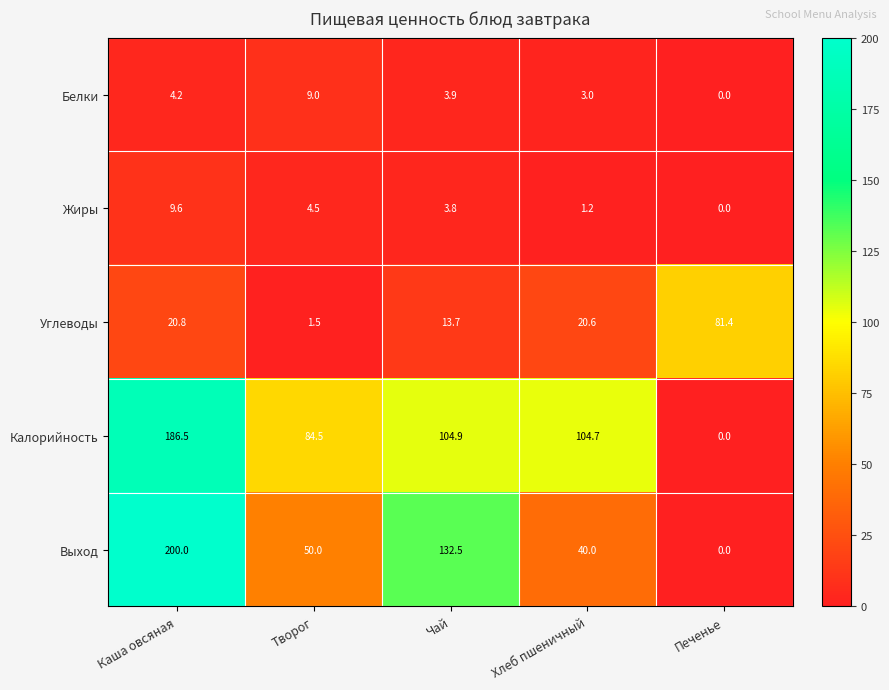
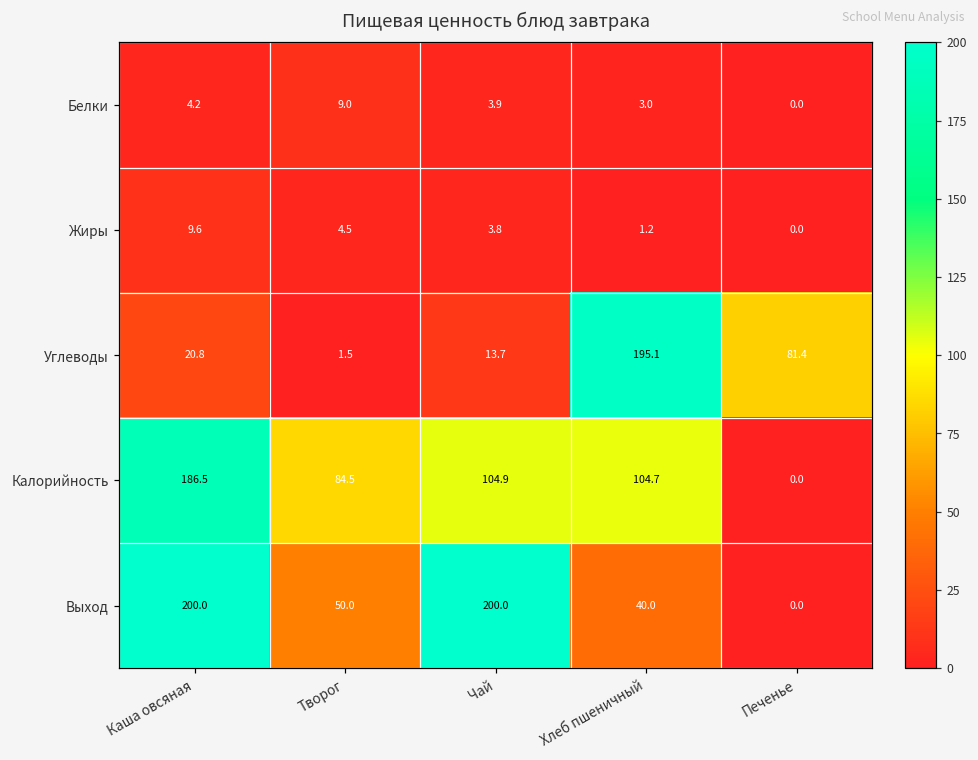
Углеводы, Хлеб пшеничный: 20.6 -> 195.1
Выход, Чай: 132.5 -> 200.0
